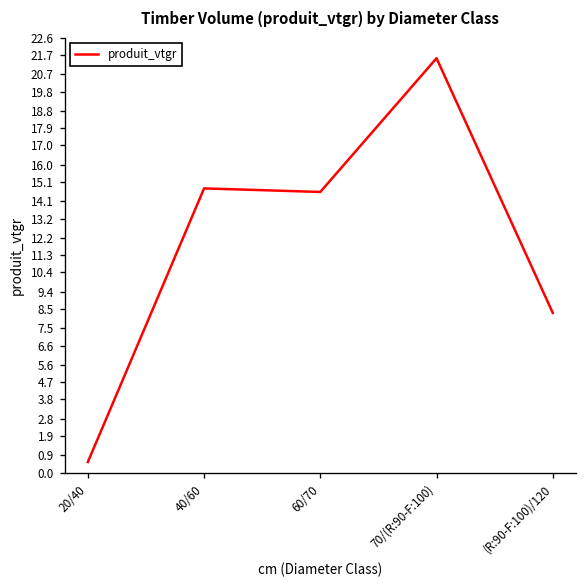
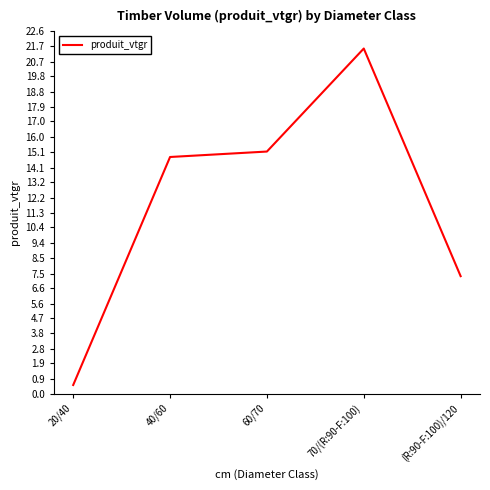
60/70: 14.6 -> 15.1
(R:90-F:100)/120: 8.3 -> 7.3
